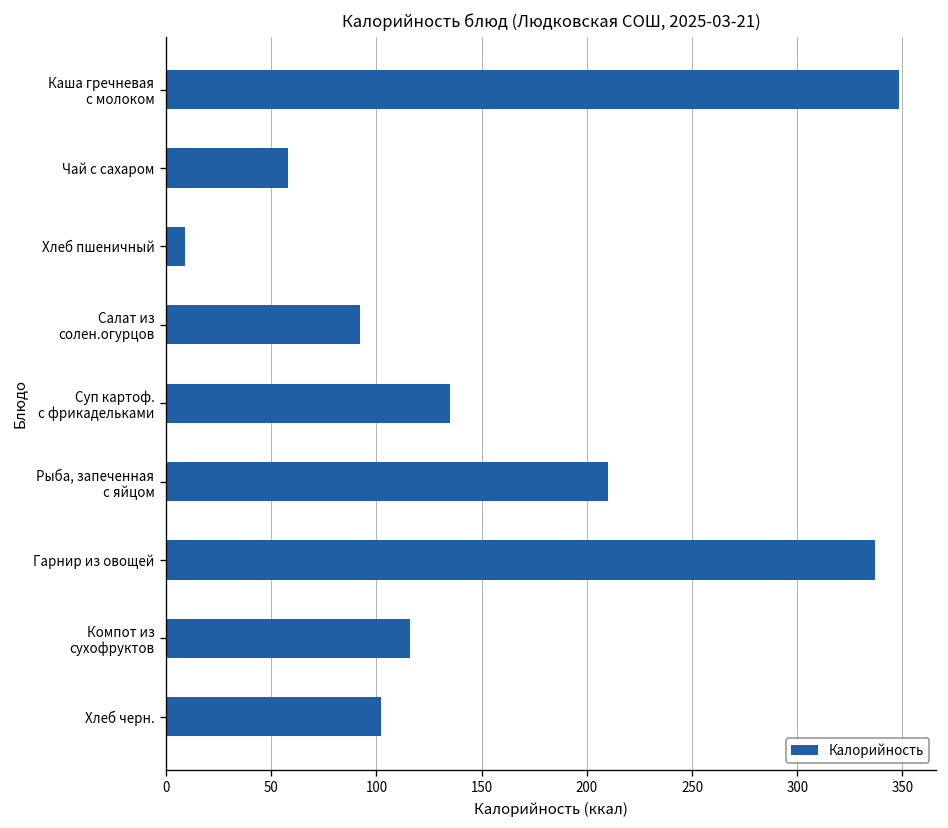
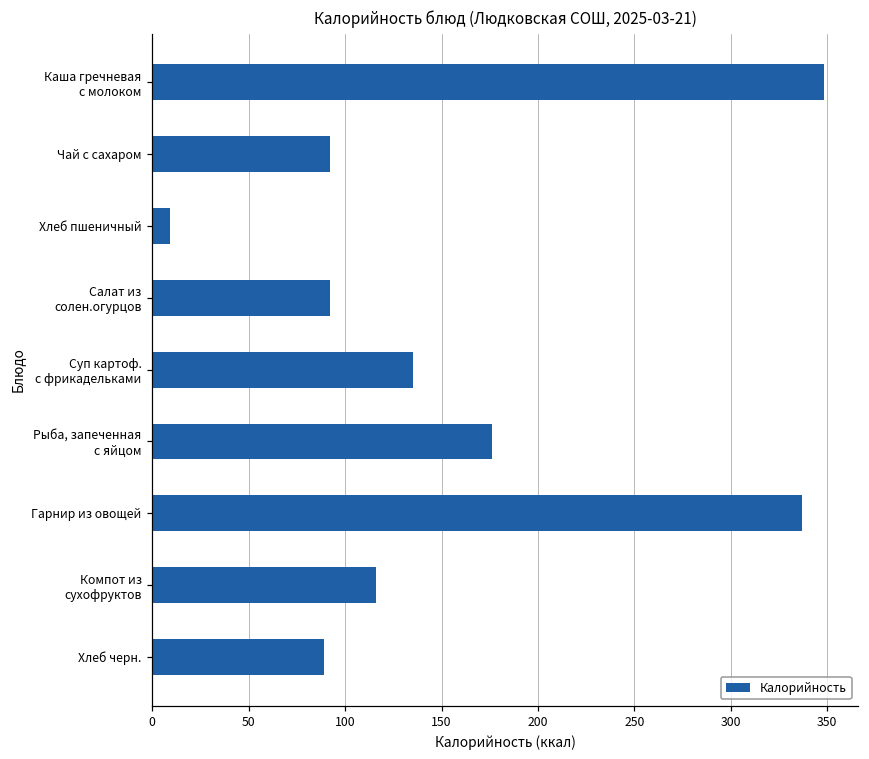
Чай с сахаром: 58 -> 92
Рыба, запеченная с яйцом: 210 -> 176
Хлеб черн.: 102 -> 89
